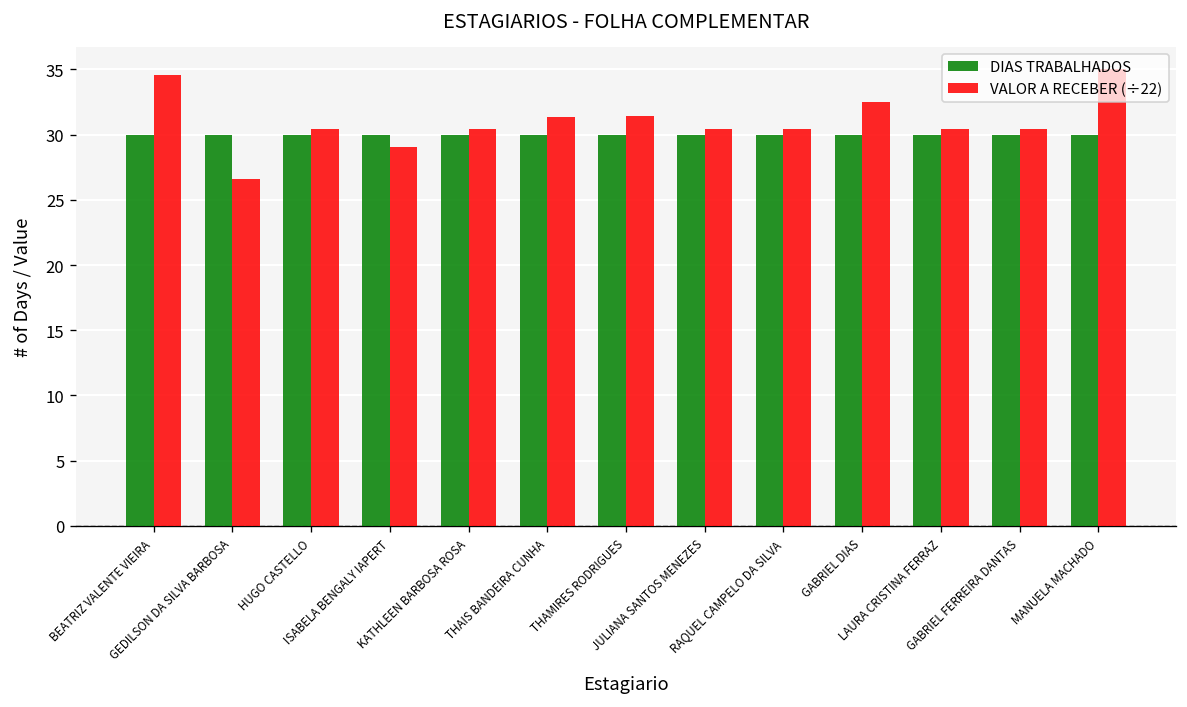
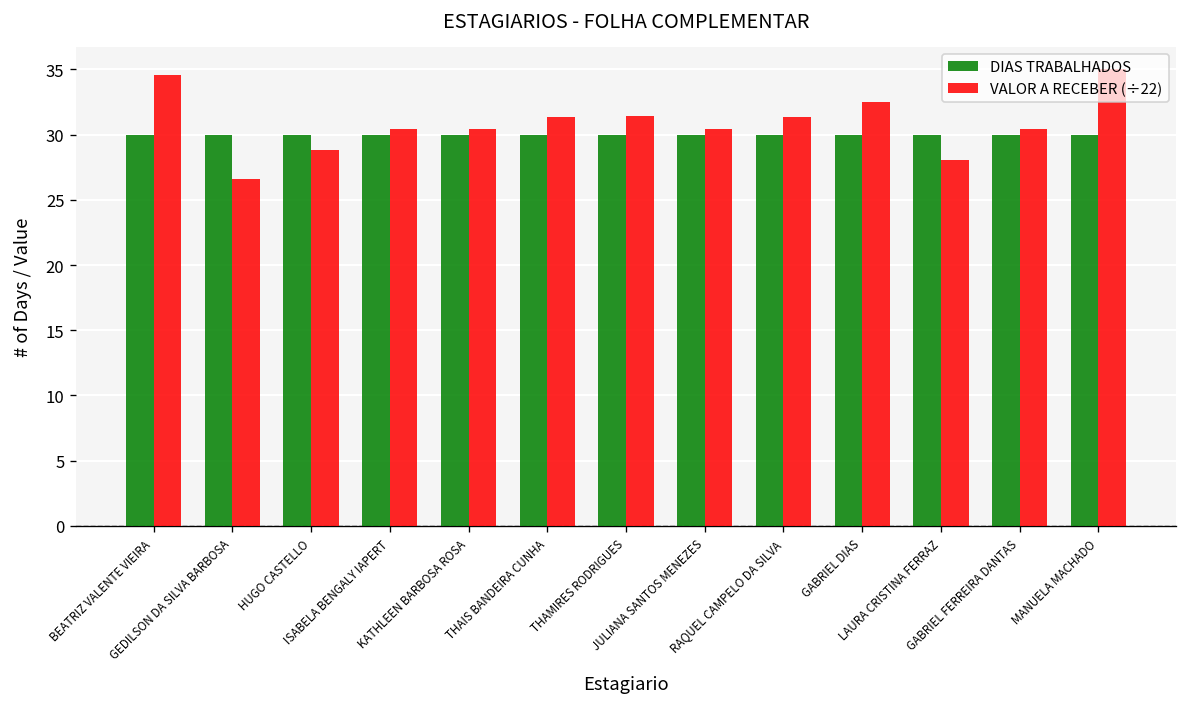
VALOR A RECEBER (÷22), HUGO CASTELLO: 30.5 -> 28.8
VALOR A RECEBER (÷22), ISABELA BENGALY IAPERT: 29.0 -> 30.5
VALOR A RECEBER (÷22), RAQUEL CAMPELO DA SILVA: 30.5 -> 31.4
VALOR A RECEBER (÷22), LAURA CRISTINA FERRAZ: 30.5 -> 28.1
